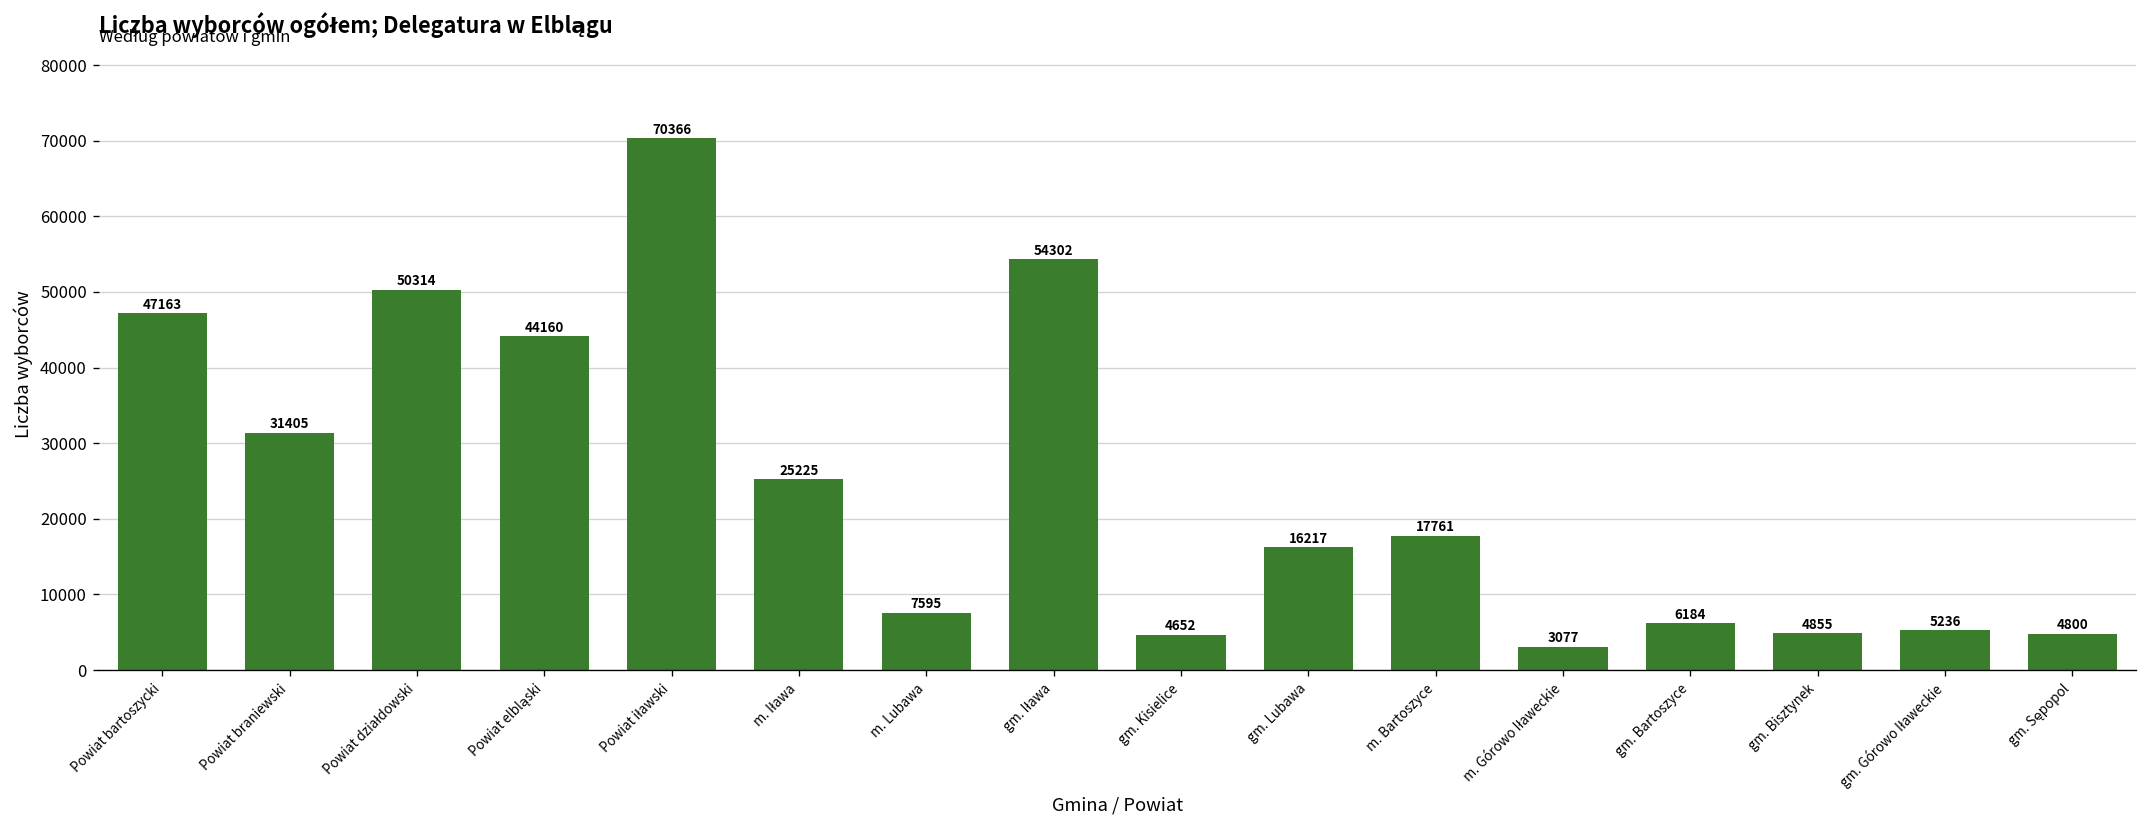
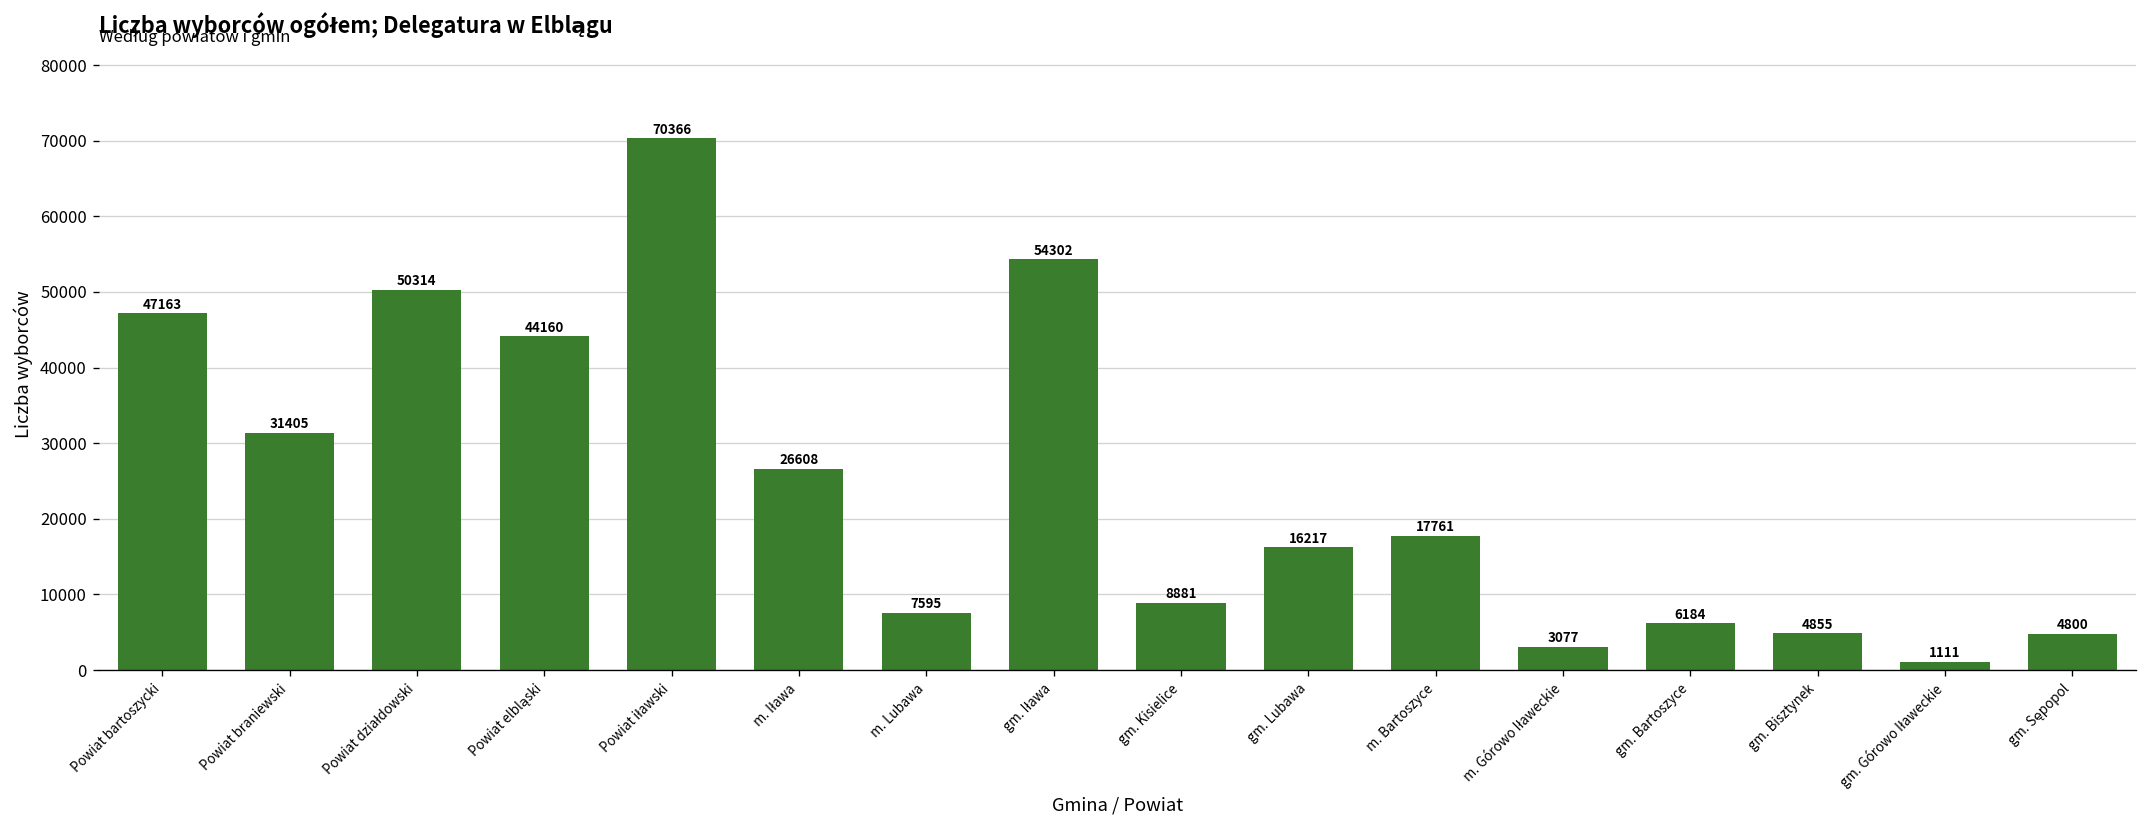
m. Iława: 25225 -> 26608
gm. Kisielice: 4652 -> 8881
gm. Górowo Iławeckie: 5236 -> 1111
